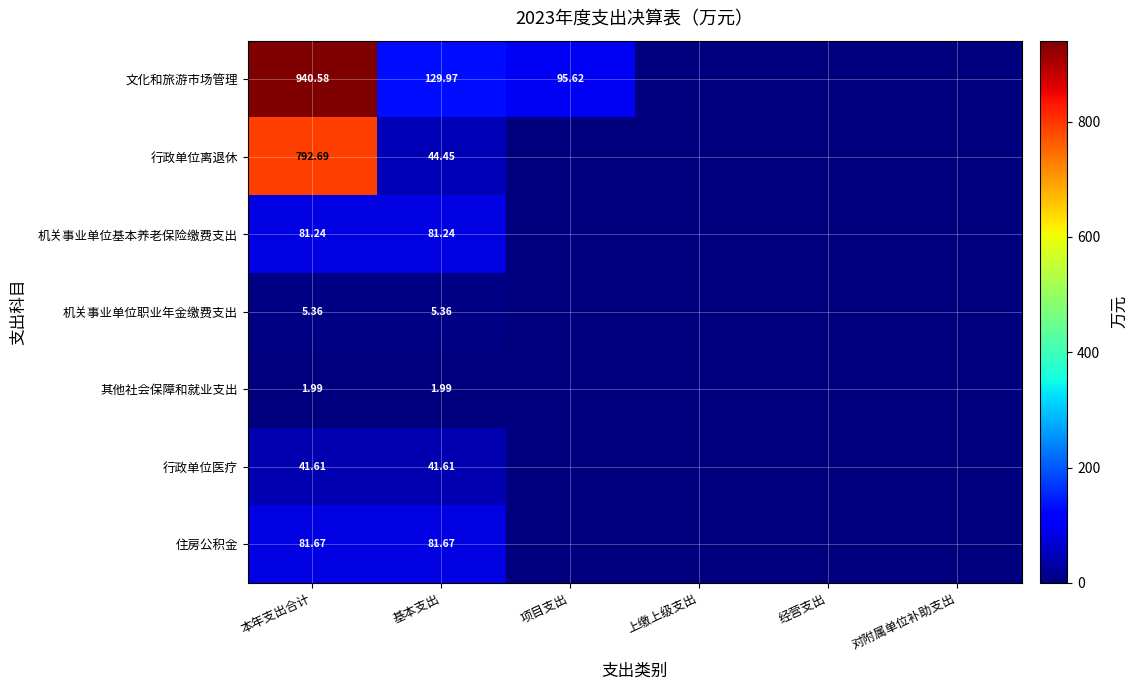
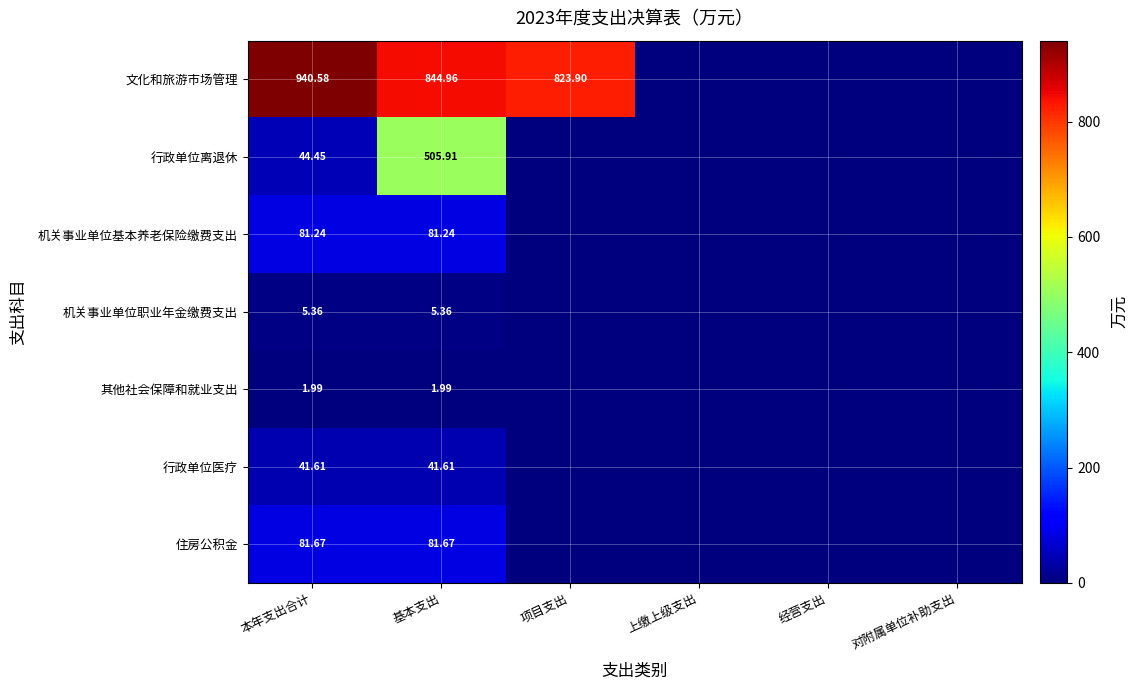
文化和旅游市场管理, 基本支出: 129.97 -> 844.96
文化和旅游市场管理, 项目支出: 95.62 -> 823.90
行政单位离退休, 本年支出合计: 792.69 -> 44.45
行政单位离退休, 基本支出: 44.45 -> 505.91
